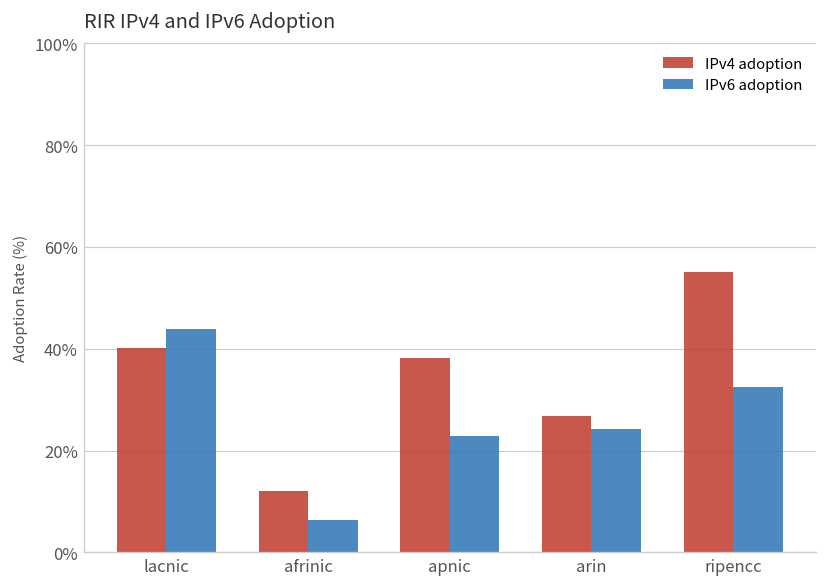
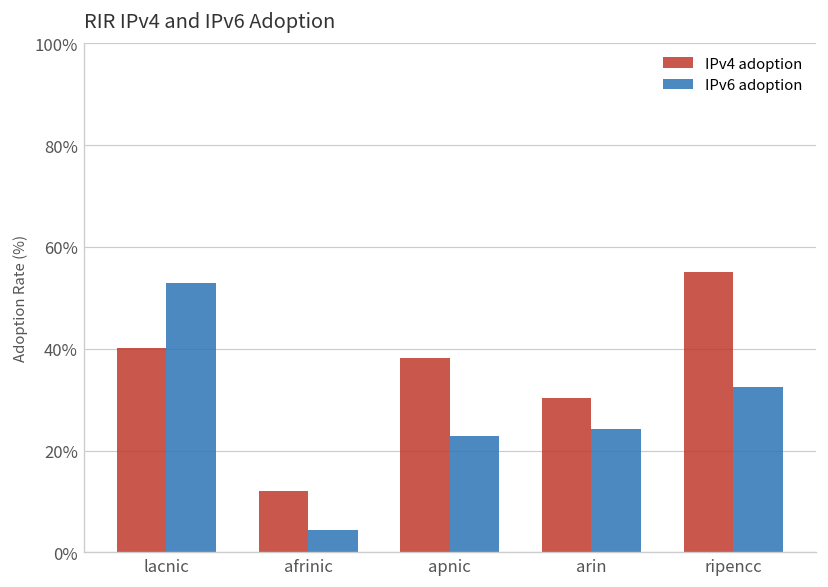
IPv6 adoption, lacnic: 44% -> 53%
IPv6 adoption, afrinic: 6% -> 4%
IPv4 adoption, arin: 27% -> 30%
